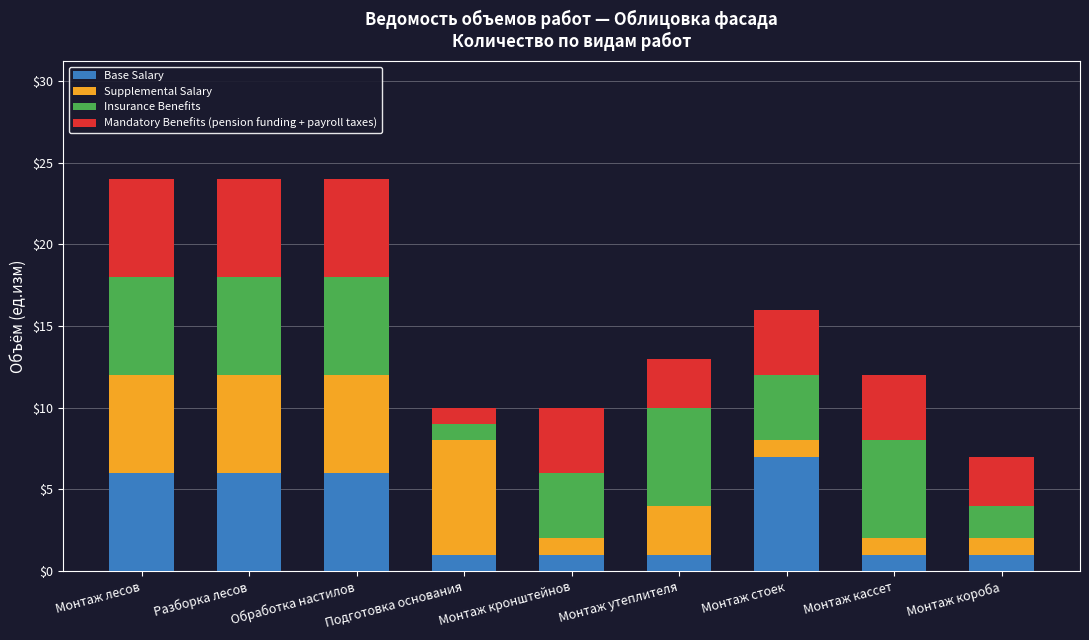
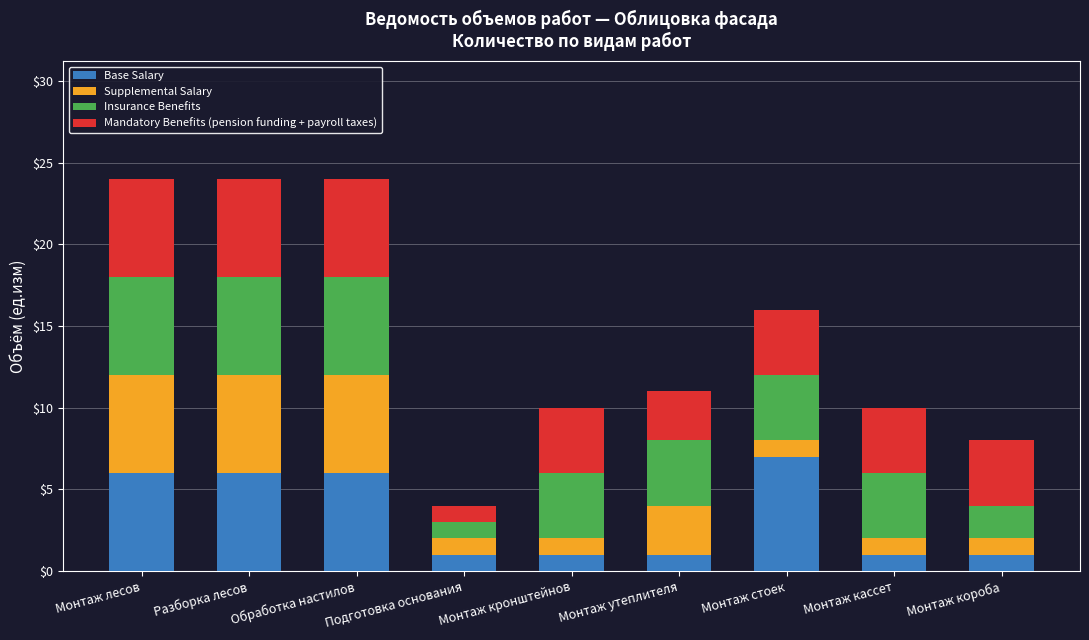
Supplemental Salary, Подготовка основания: $7 -> $1
Insurance Benefits, Монтаж утеплителя: $6 -> $4
Insurance Benefits, Монтаж кассет: $6 -> $4
Mandatory Benefits (pension funding + payroll taxes), Монтаж короба: $3 -> $4
